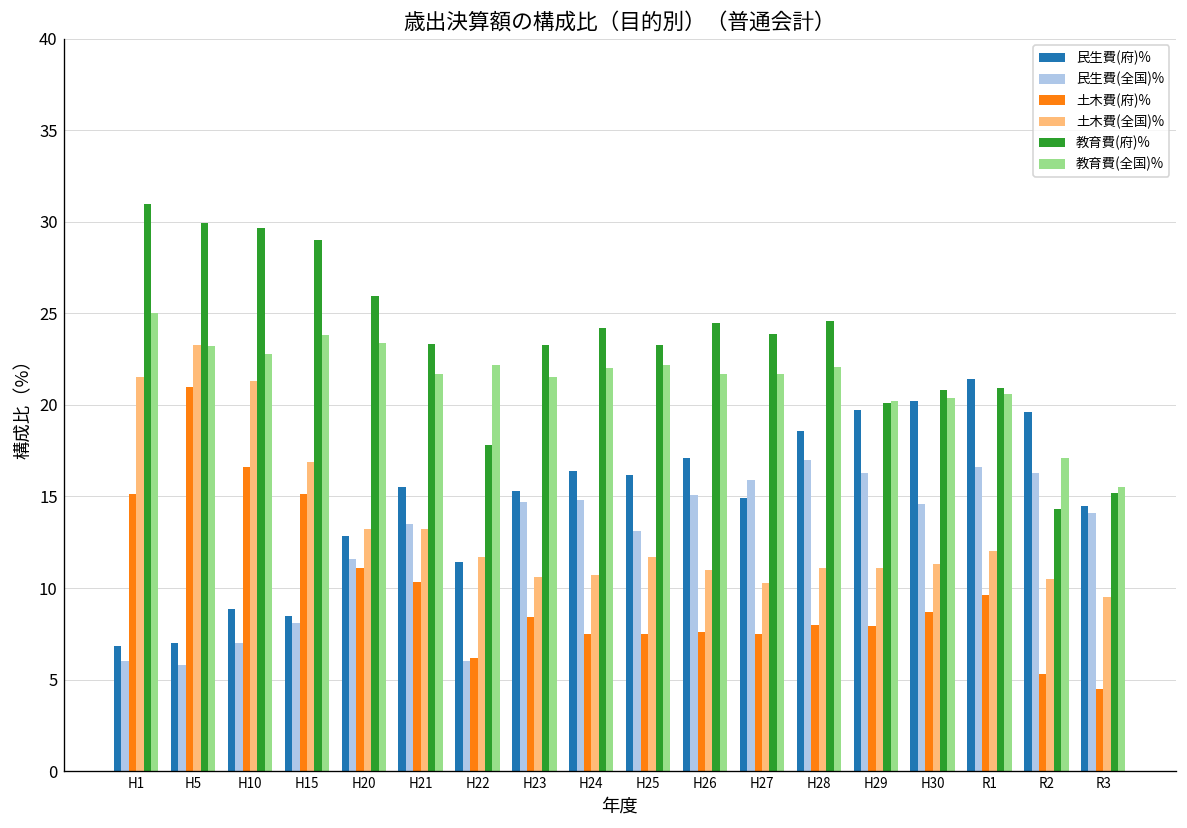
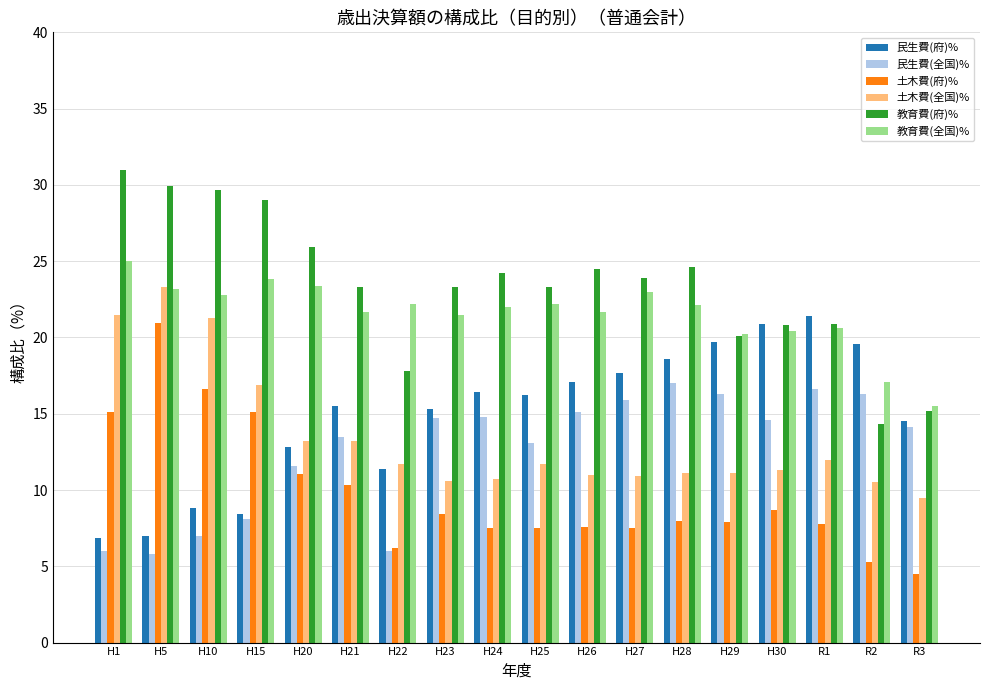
民生費(府)%, H27: 14.9 -> 17.7
土木費(全国)%, H27: 10.3 -> 10.9
教育費(全国)%, H27: 21.7 -> 23.0
民生費(府)%, H30: 20.2 -> 20.9
土木費(府)%, R1: 9.6 -> 7.8
